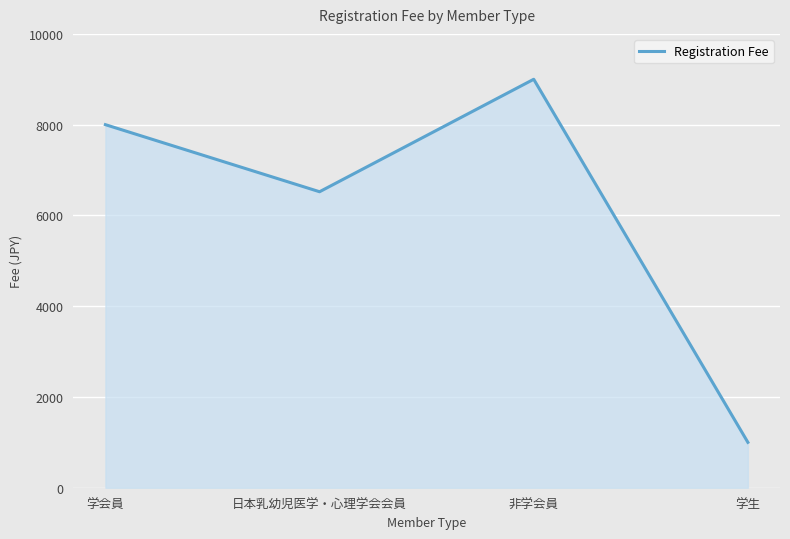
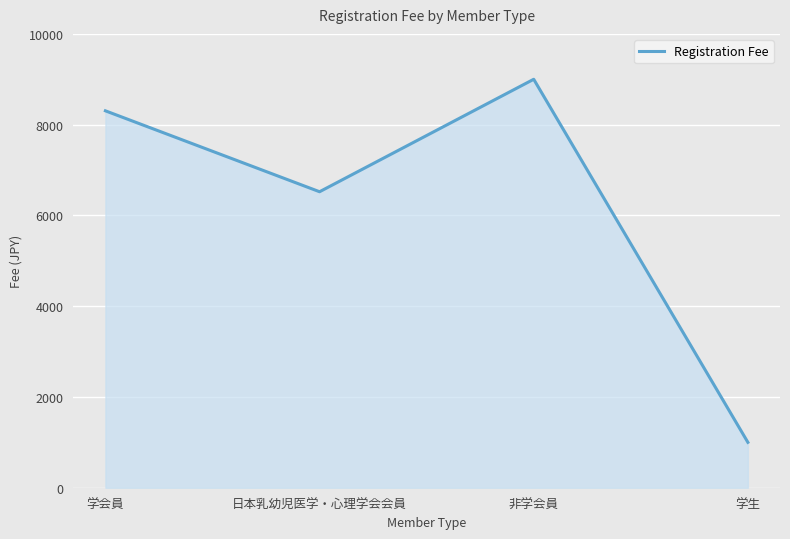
学会員: 8000 -> 8300
